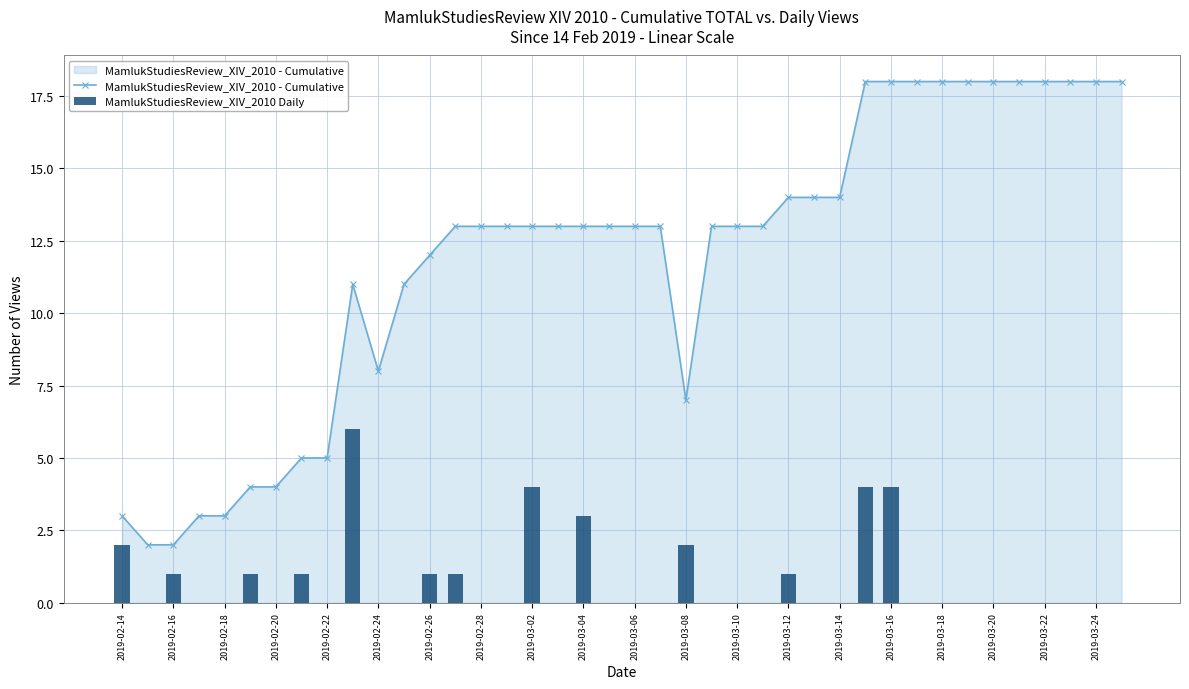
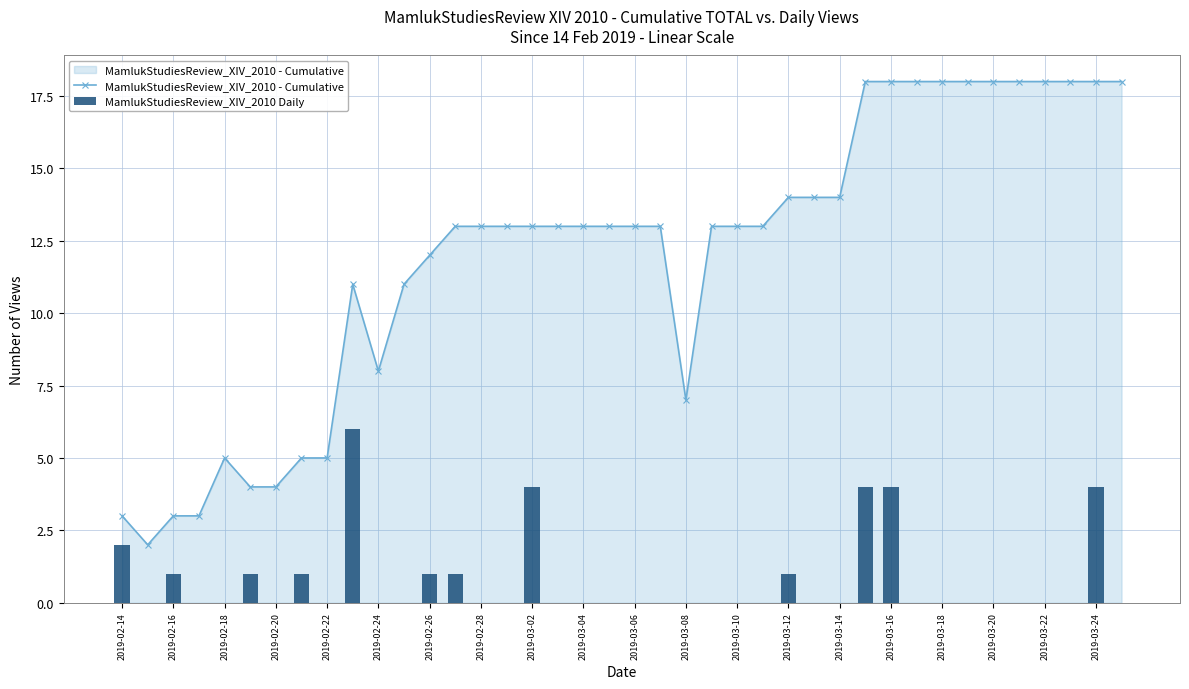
MamlukStudiesReview_XIV_2010 - Cumulative, 2019-02-16: 2 -> 3
MamlukStudiesReview_XIV_2010 - Cumulative, 2019-02-18: 3 -> 5
MamlukStudiesReview_XIV_2010 Daily, 2019-03-04: 3 -> 0
MamlukStudiesReview_XIV_2010 Daily, 2019-03-08: 2 -> 0
MamlukStudiesReview_XIV_2010 Daily, 2019-03-24: 0 -> 4
